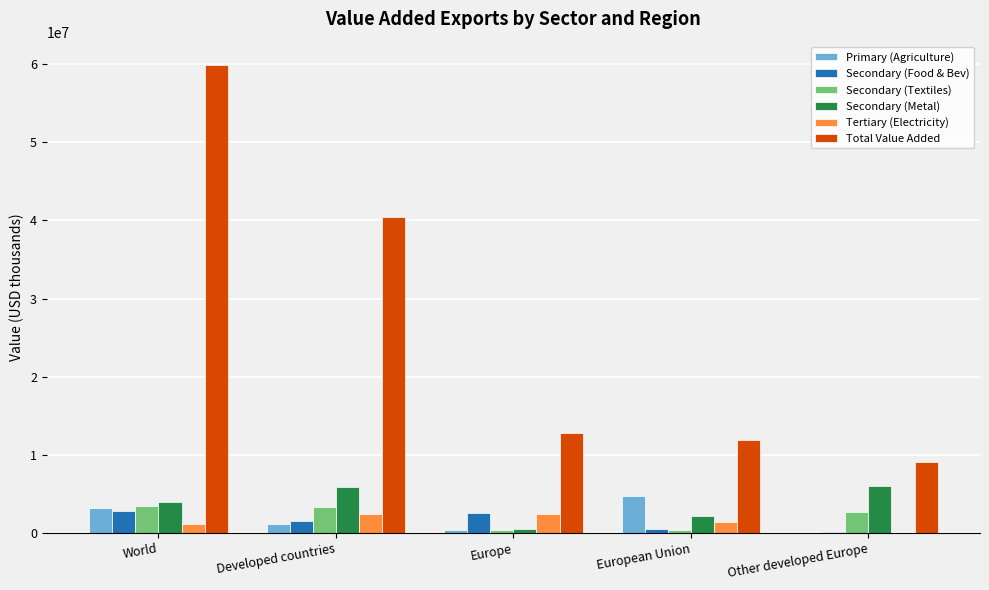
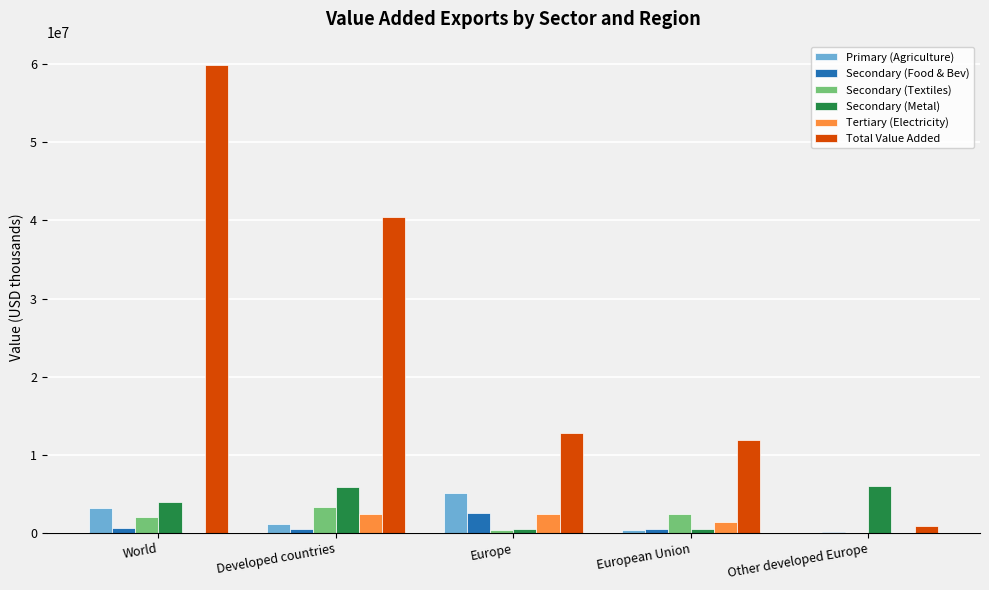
Secondary (Food & Bev), World: 3000000 -> 1000000
Secondary (Textiles), World: 3000000 -> 2000000
Tertiary (Electricity), World: 1000000 -> 0
Secondary (Food & Bev), Developed countries: 2000000 -> 1000000
Primary (Agriculture), Europe: 0 -> 5000000
Primary (Agriculture), European Union: 5000000 -> 0
Secondary (Textiles), European Union: 0 -> 2000000
Secondary (Metal), European Union: 2000000 -> 1000000
Secondary (Textiles), Other developed Europe: 3000000 -> 0
Total Value Added, Other developed Europe: 9000000 -> 1000000
